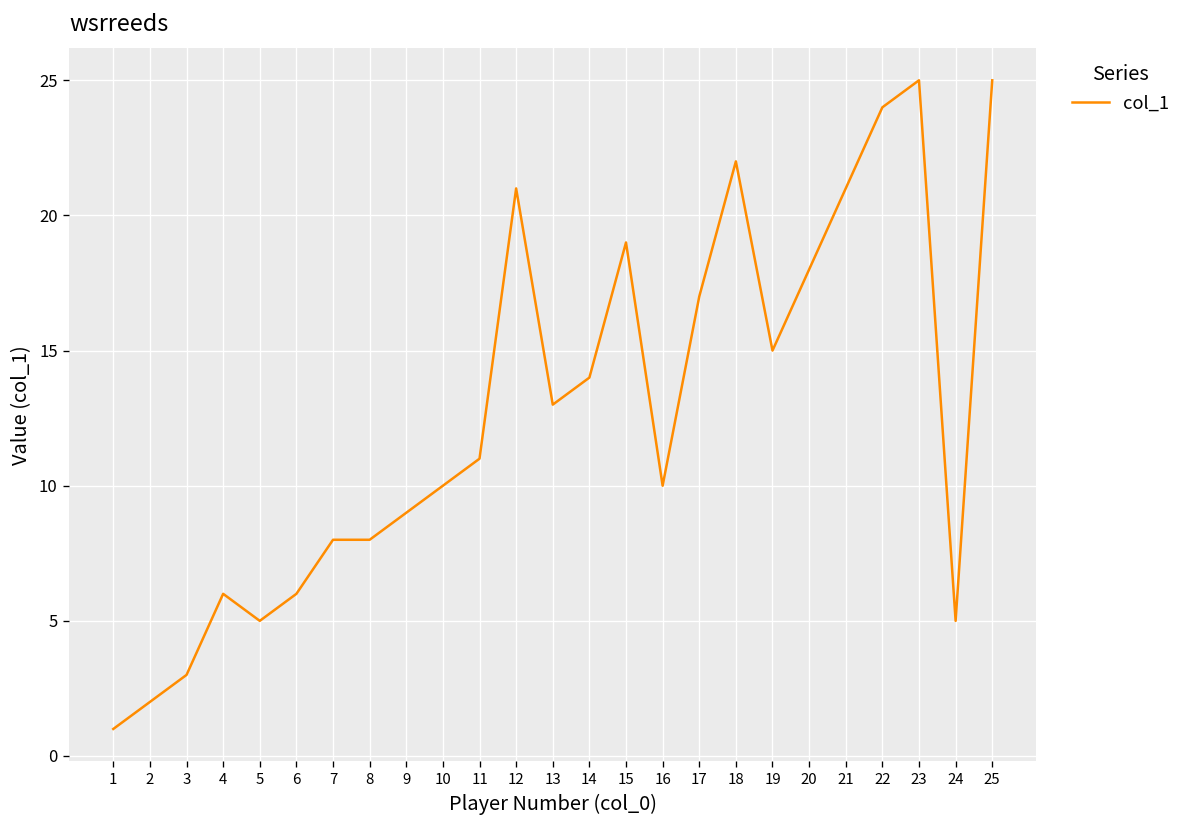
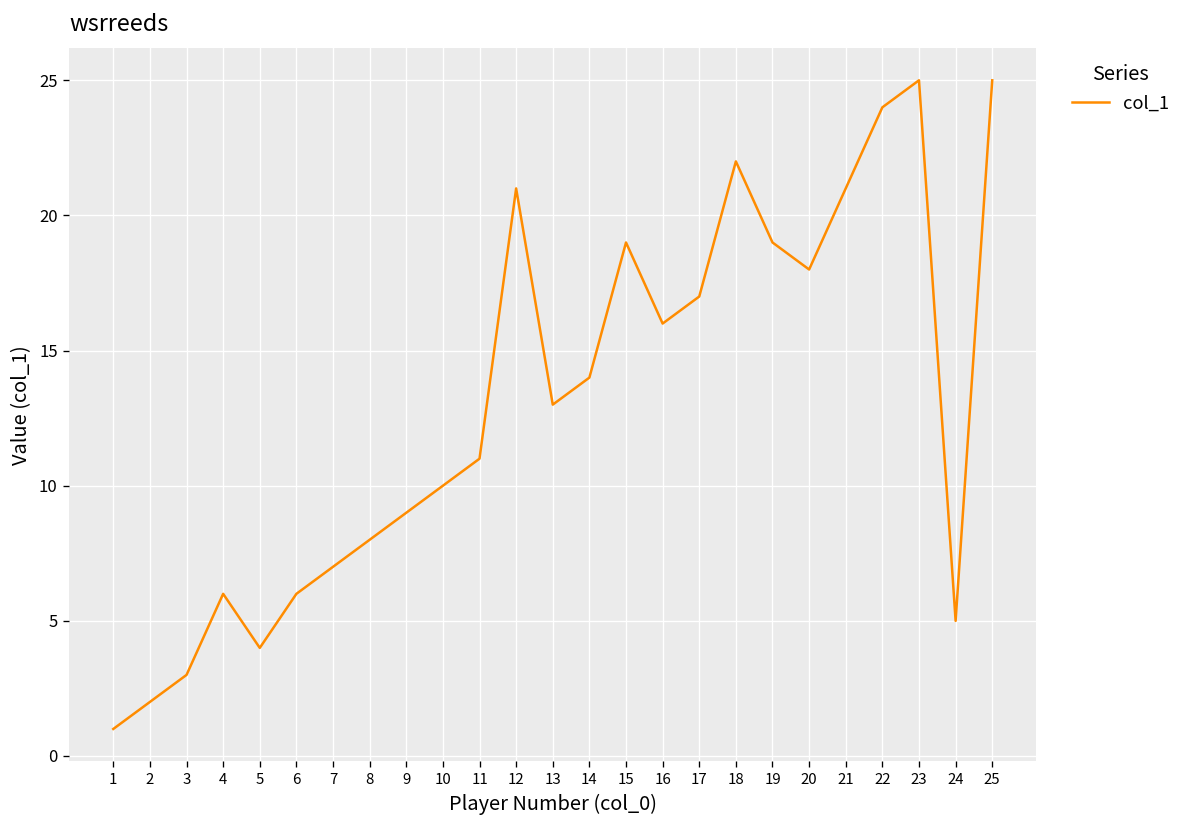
5: 5 -> 4
7: 8 -> 7
16: 10 -> 16
19: 15 -> 19
